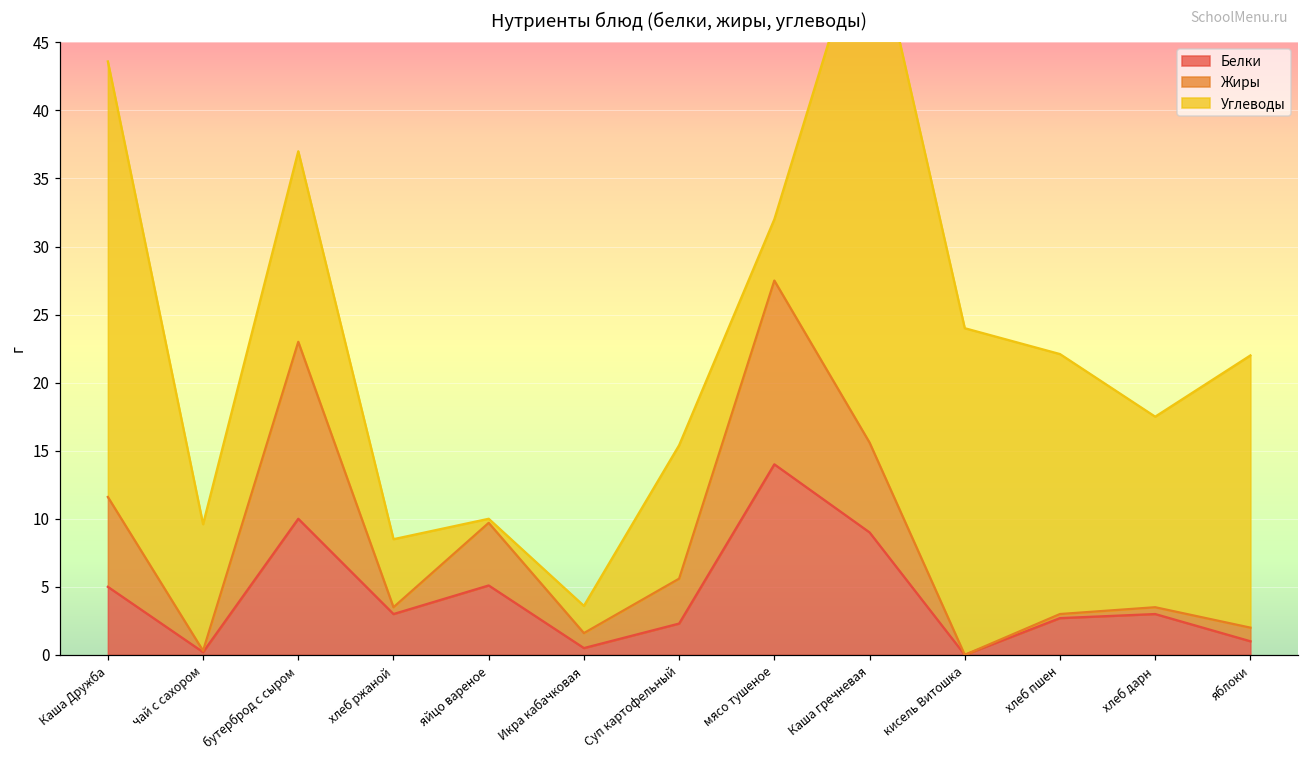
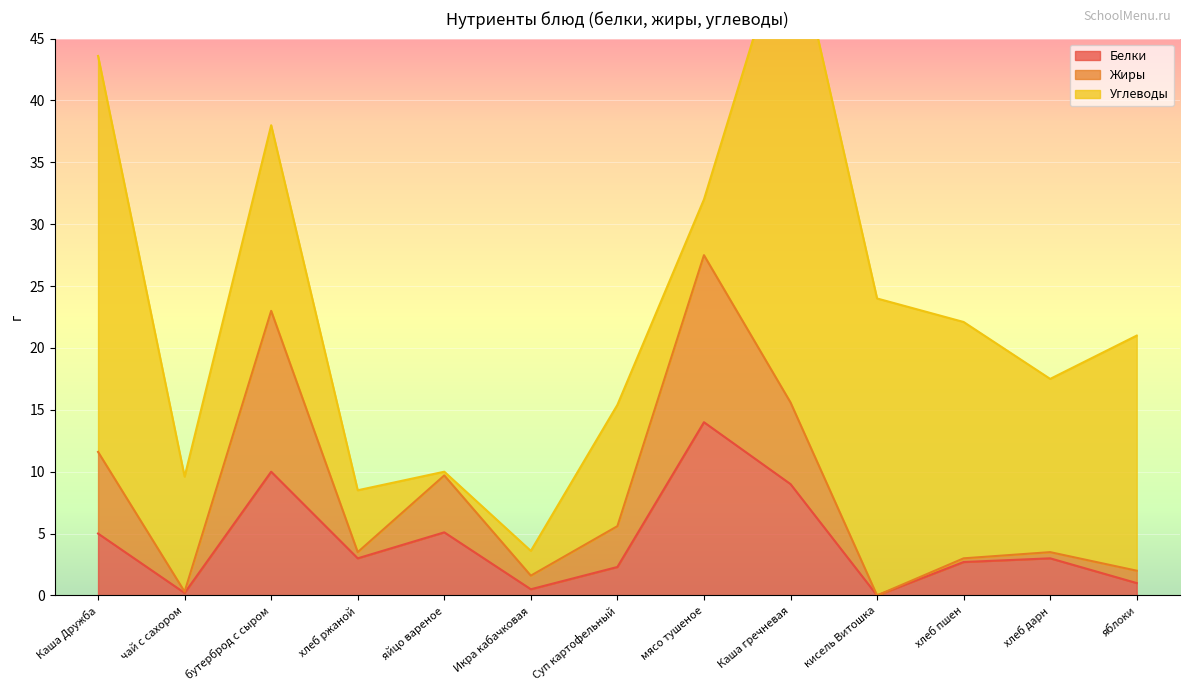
Углеводы, бутерброд с сыром: 14 -> 15
Углеводы, яблоки: 20 -> 19
